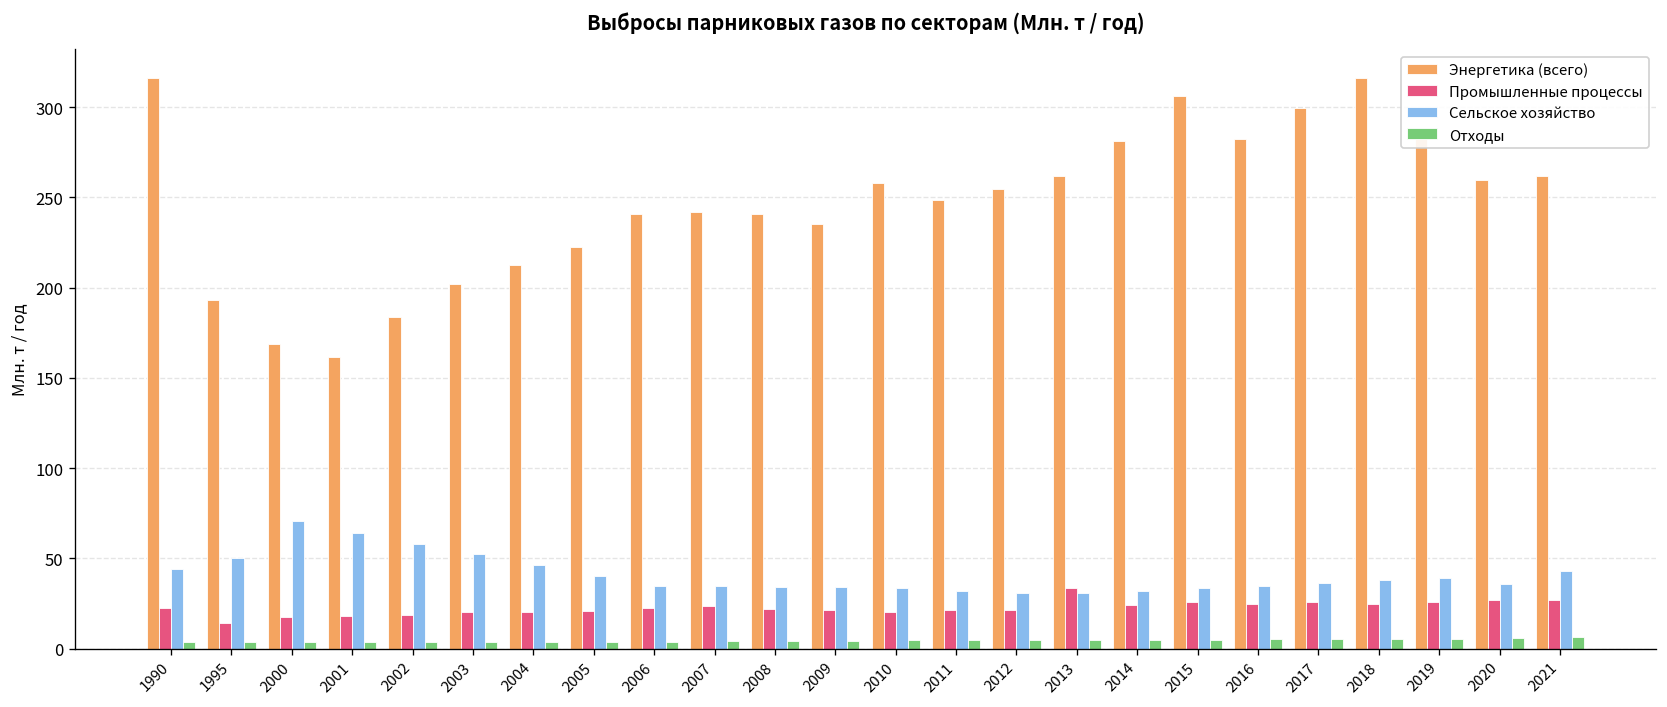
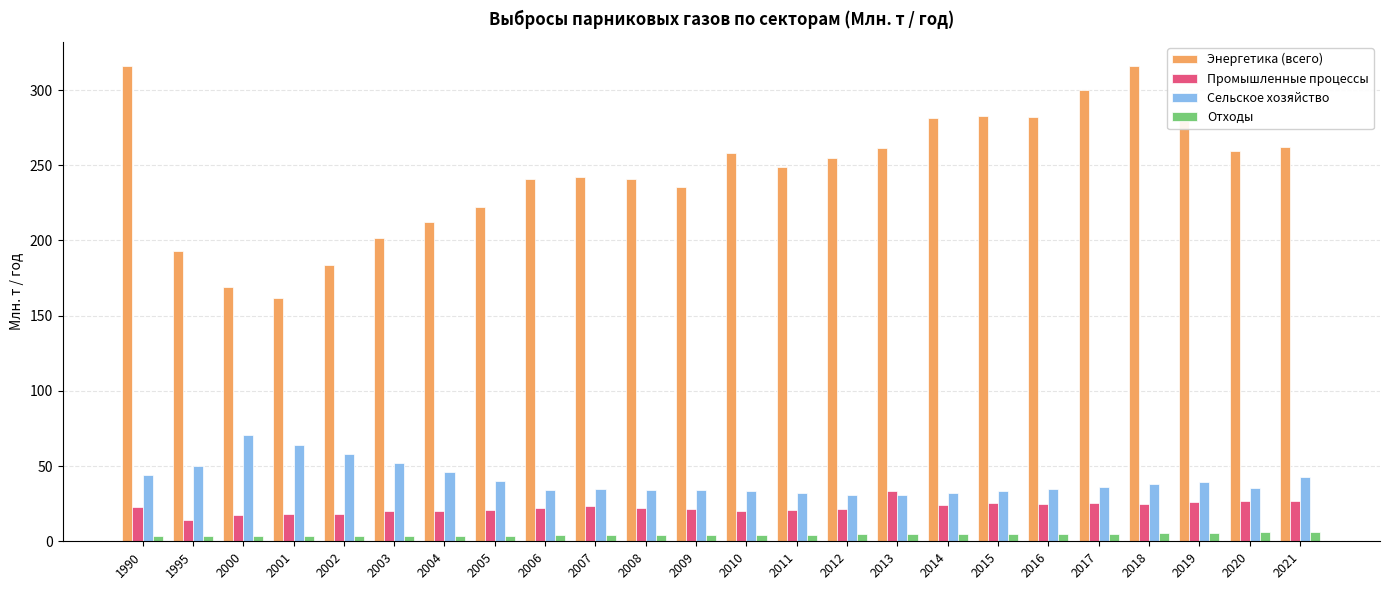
Энергетика (всего), 2015: 306 -> 283
